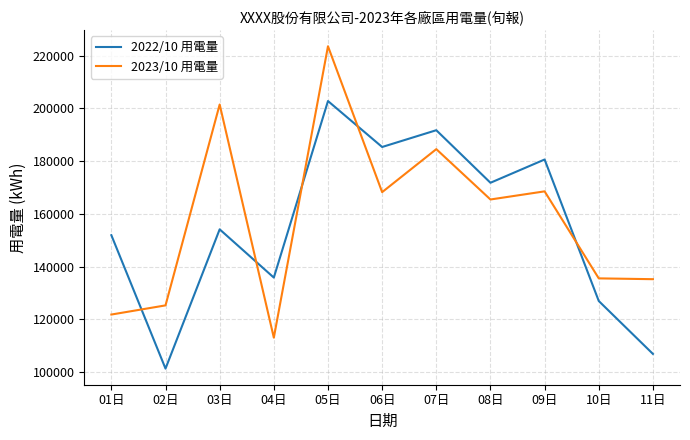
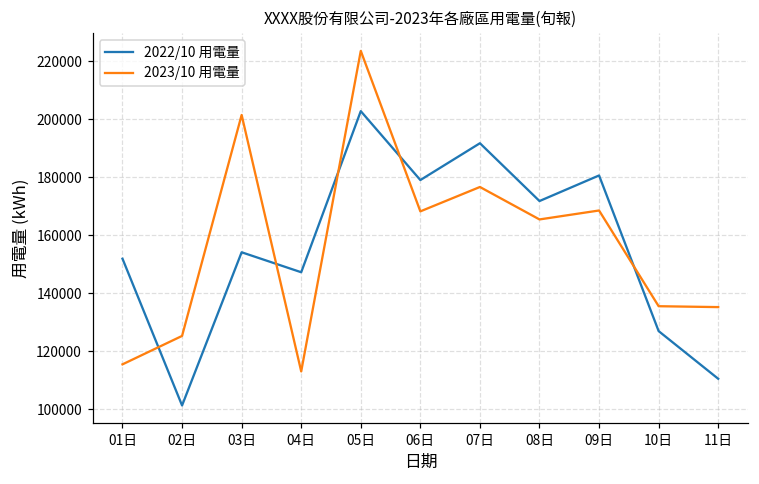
2023/10 用電量, 01日: 122000 -> 116000
2022/10 用電量, 04日: 136000 -> 147000
2022/10 用電量, 06日: 185000 -> 179000
2023/10 用電量, 07日: 185000 -> 177000
2022/10 用電量, 11日: 107000 -> 111000
